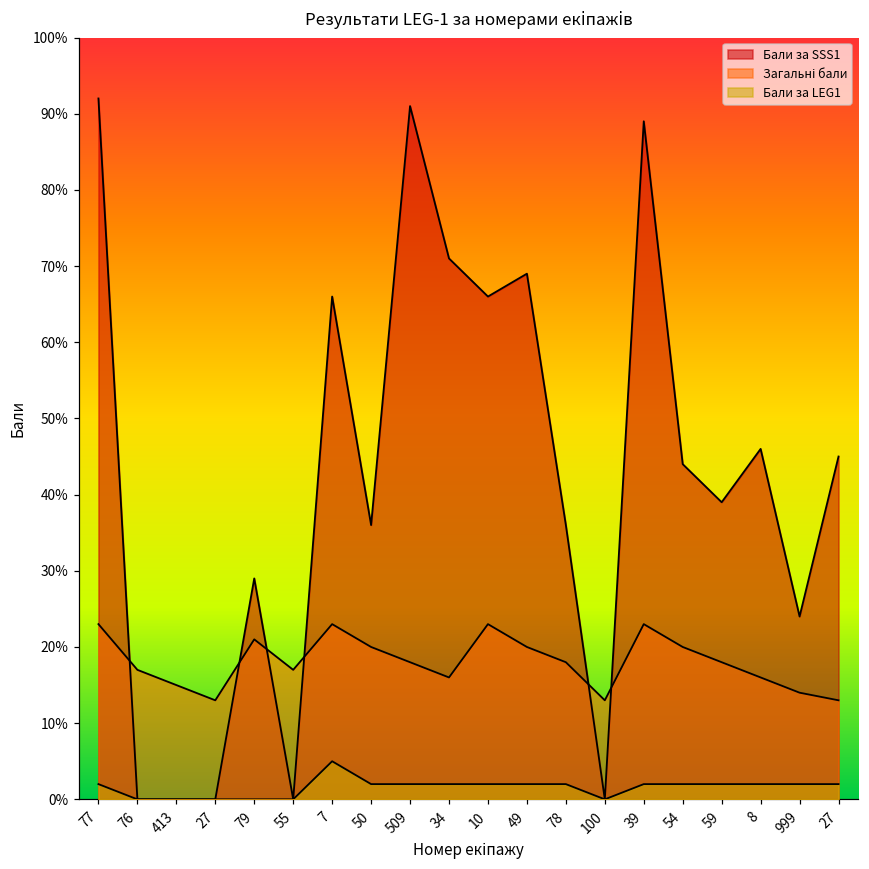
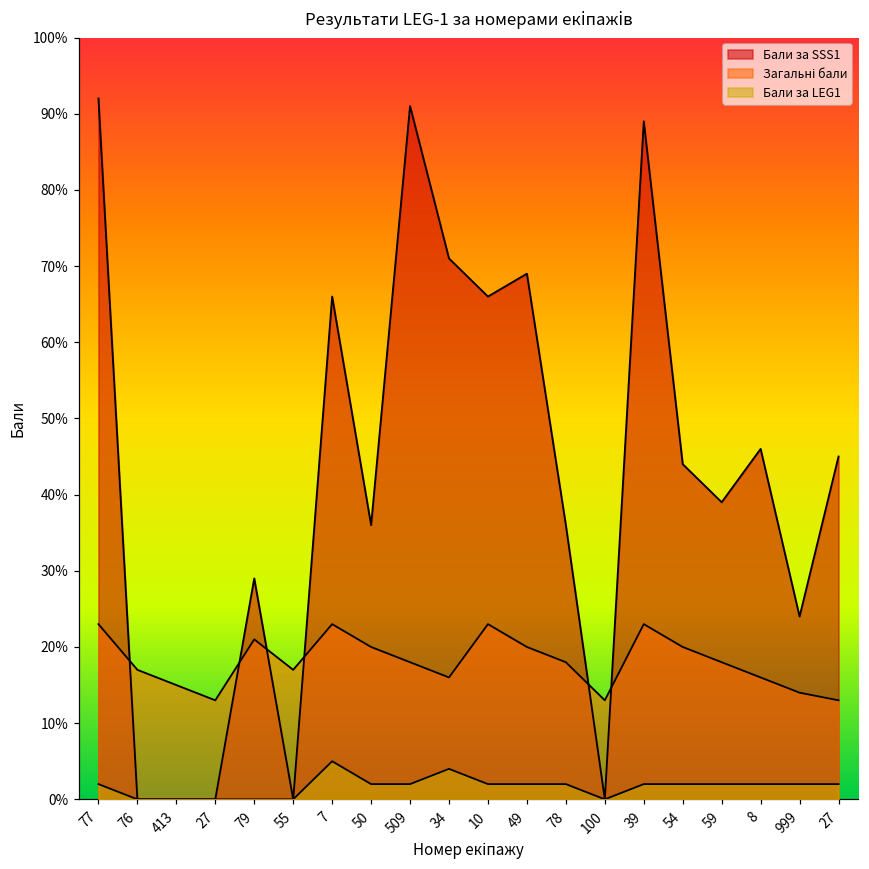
Бали за LEG1, 34: 2% -> 4%
